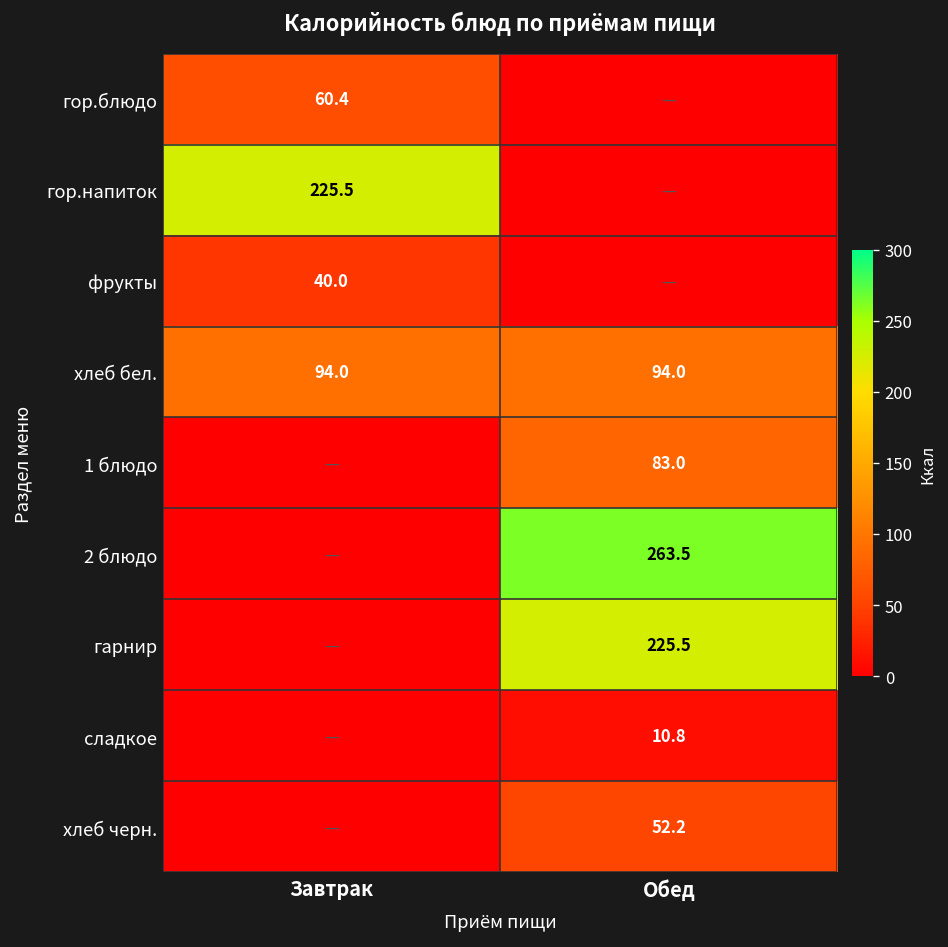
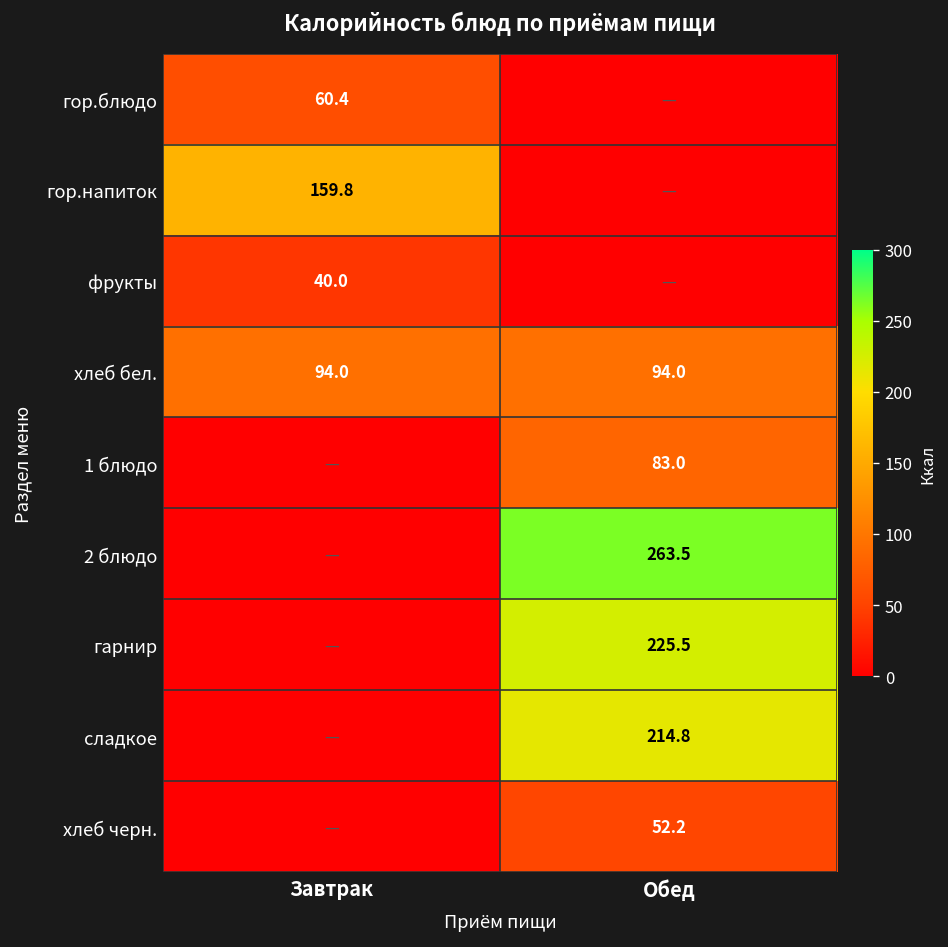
гор.напиток, Завтрак: 225.5 -> 159.8
сладкое, Обед: 10.8 -> 214.8
